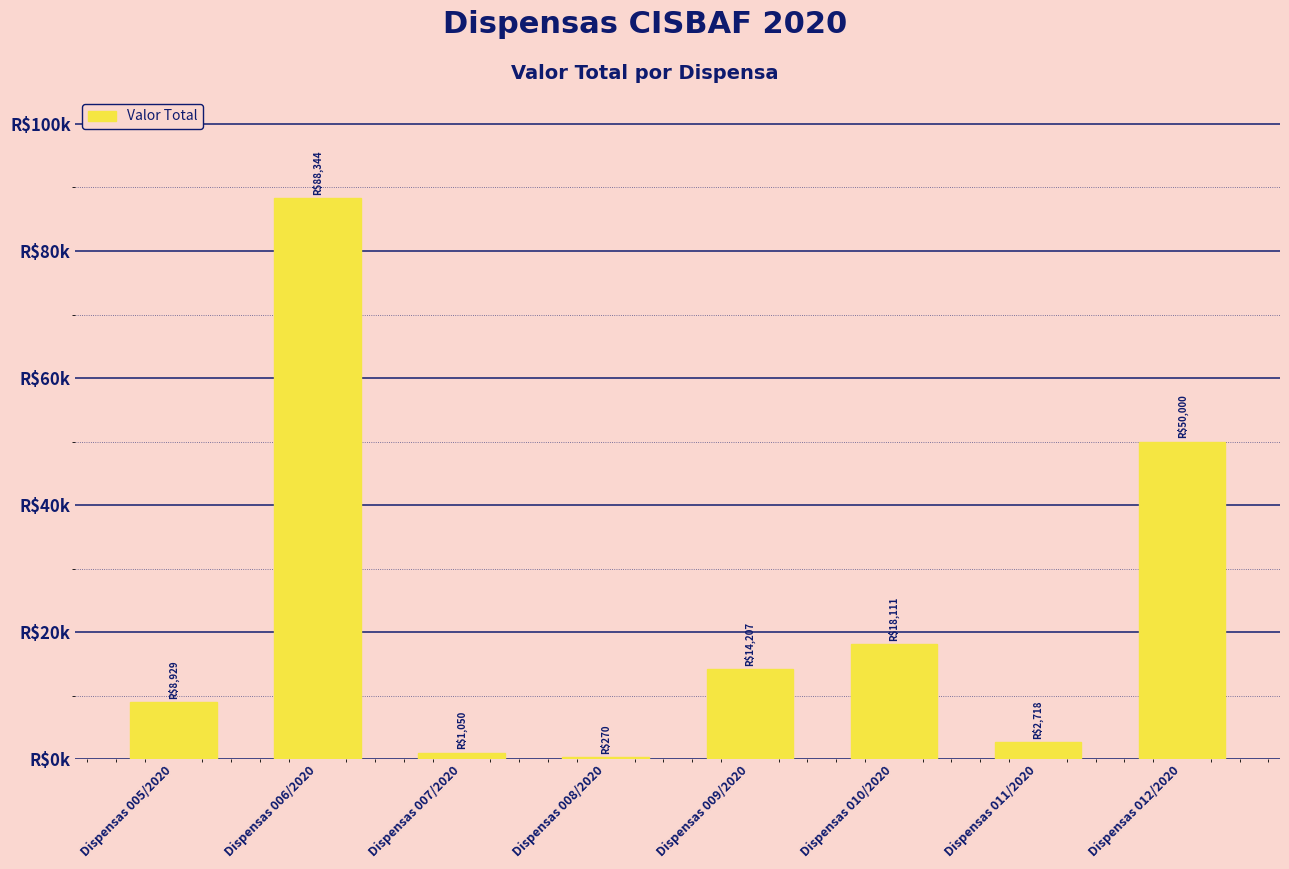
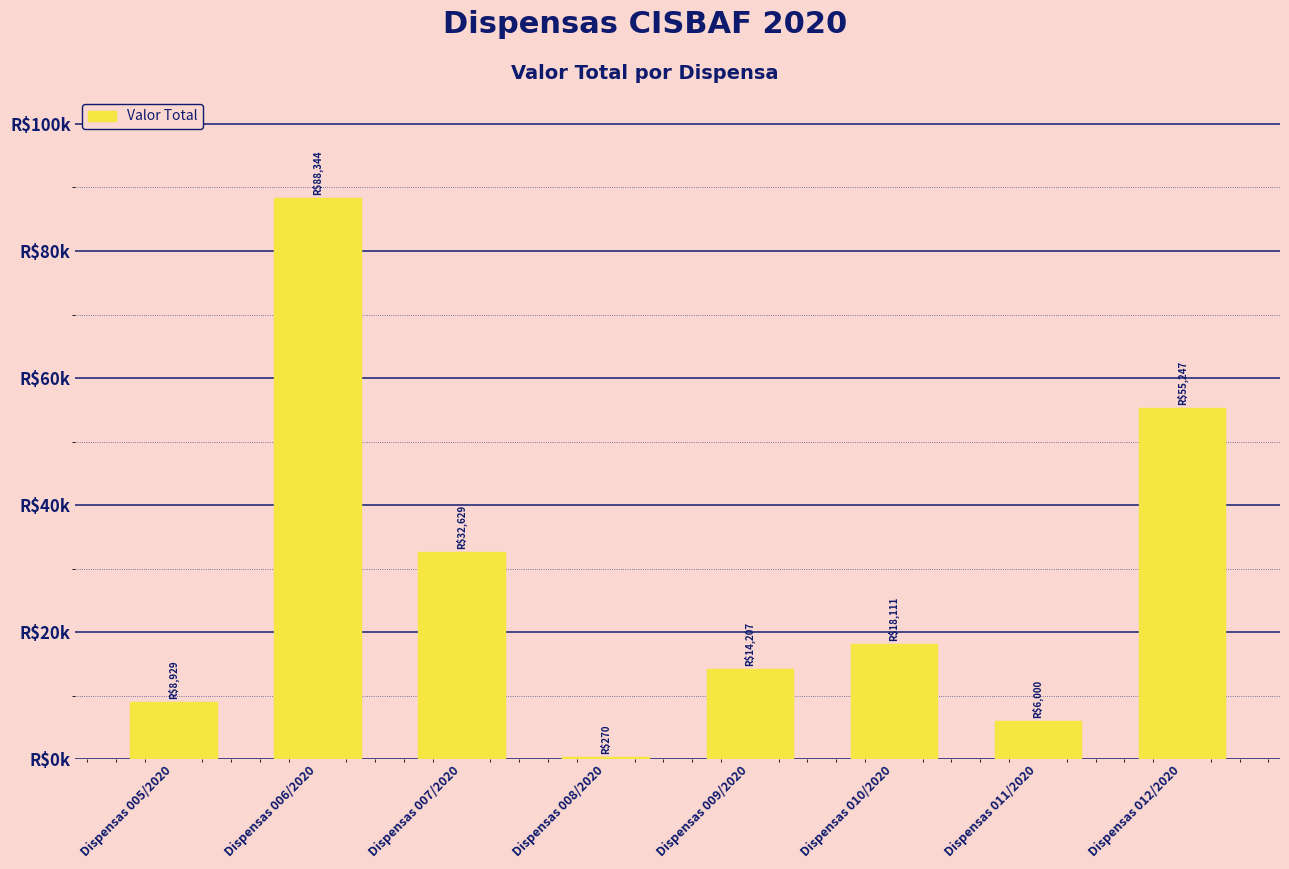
Dispensas 007/2020: $1,050 -> $32,629
Dispensas 011/2020: $2,718 -> $6,000
Dispensas 012/2020: $50,000 -> $55,247
